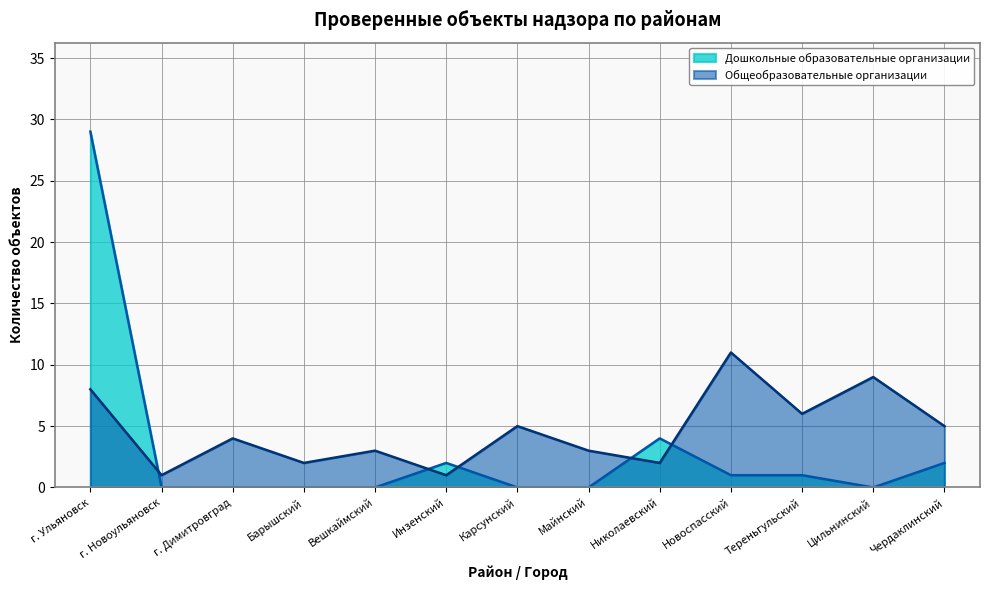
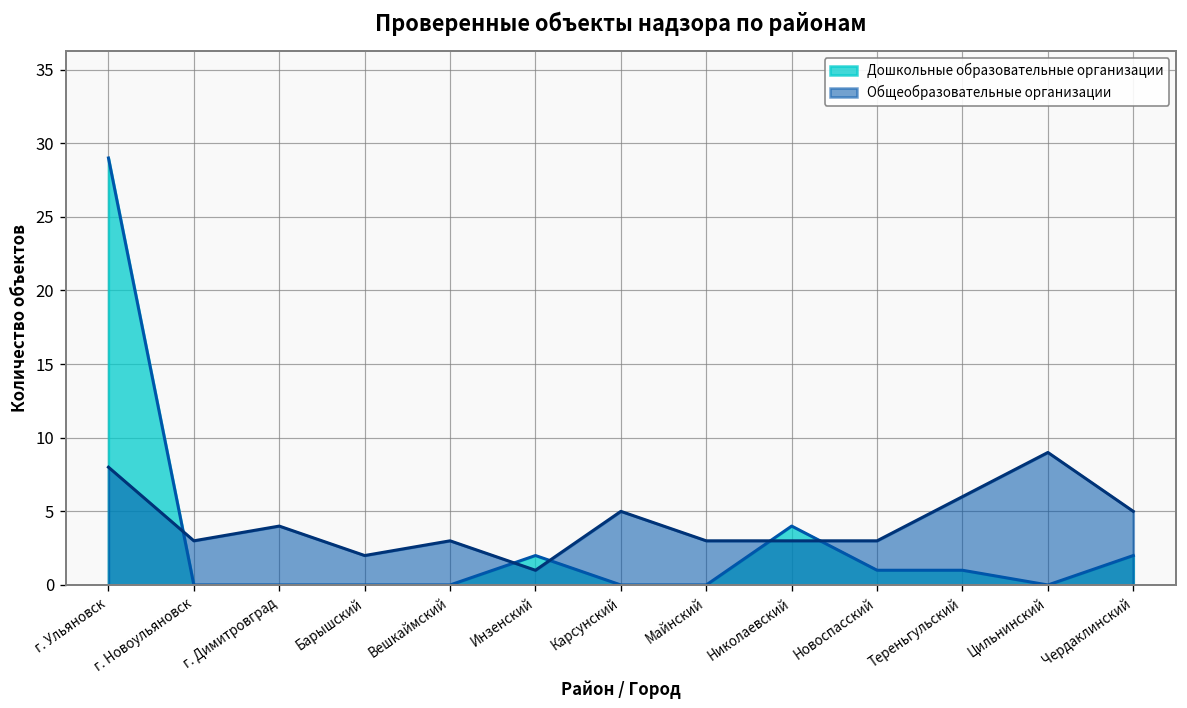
Общеобразовательные организации, г. Новоульяновск: 1 -> 3
Общеобразовательные организации, Николаевский: 2 -> 3
Общеобразовательные организации, Новоспасский: 11 -> 3
